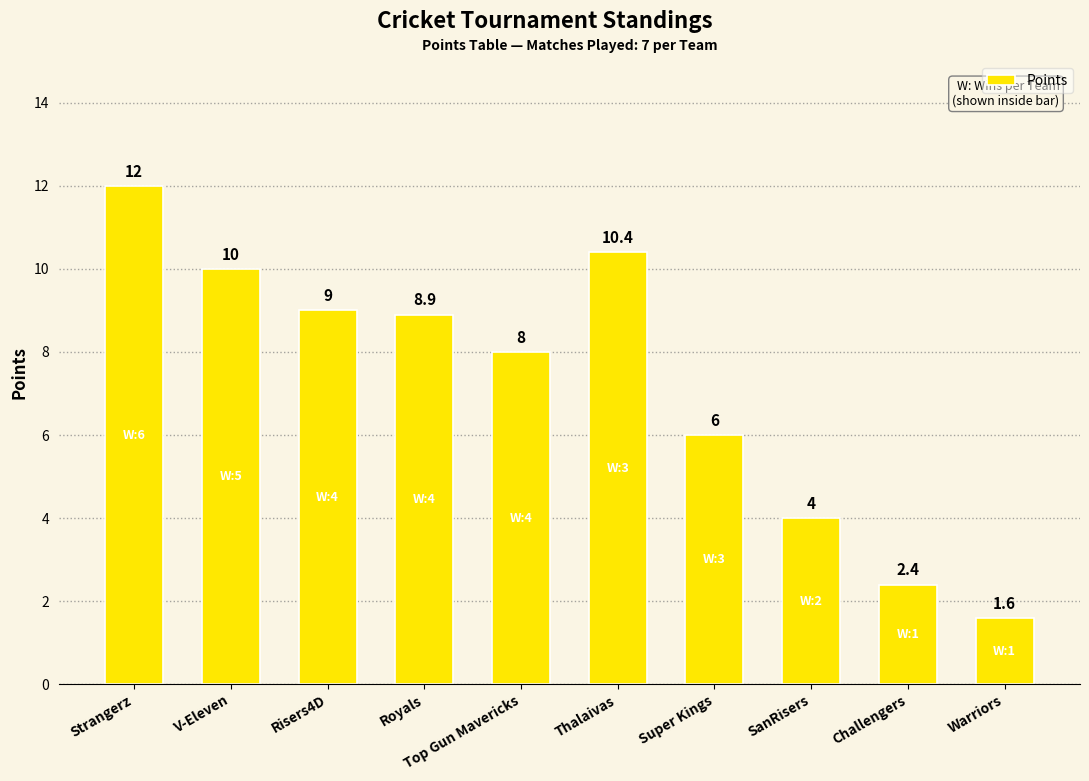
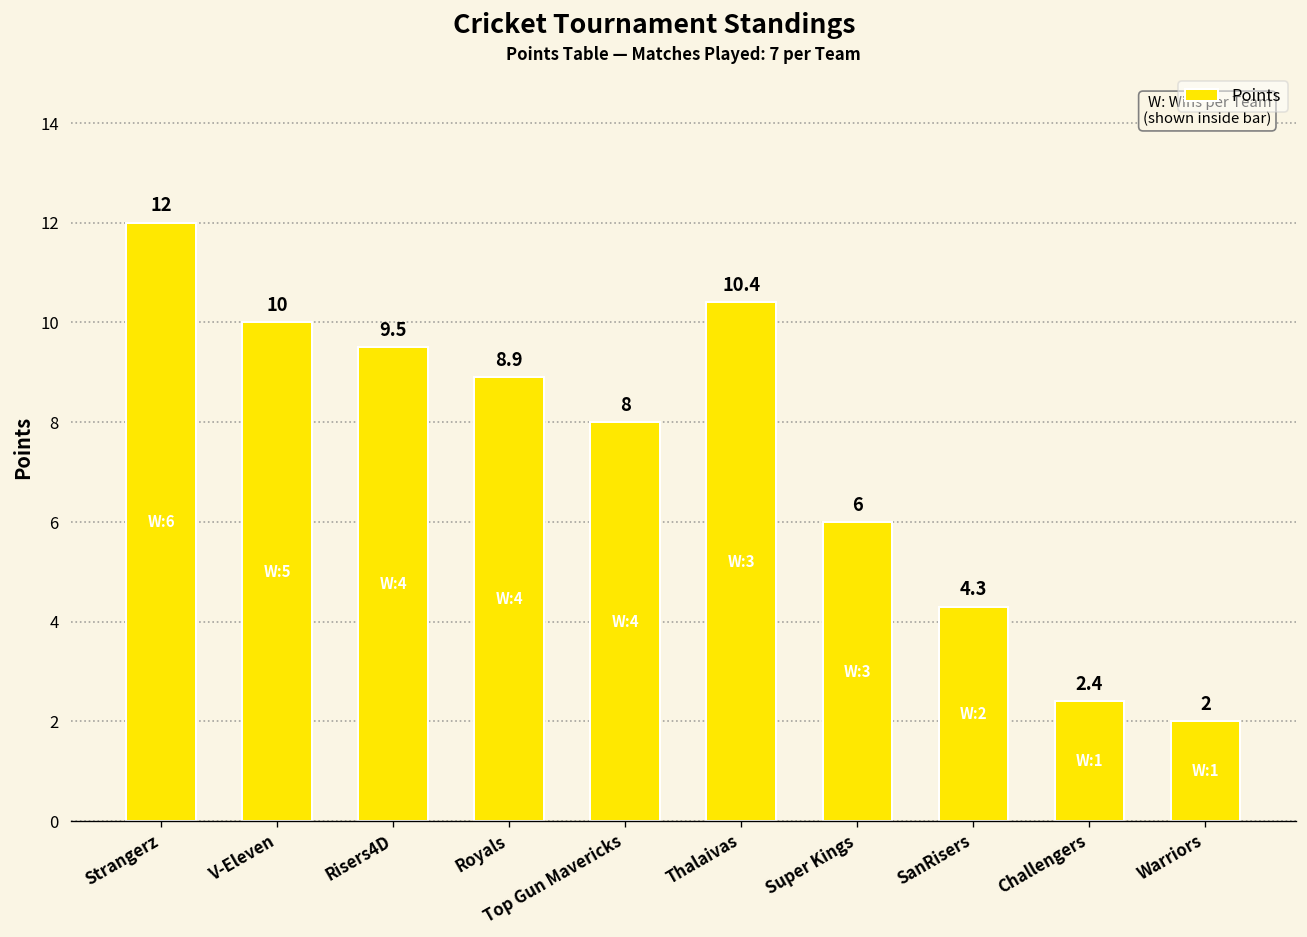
Risers4D: 9 -> 9.5
SanRisers: 4 -> 4.3
Warriors: 1.6 -> 2
